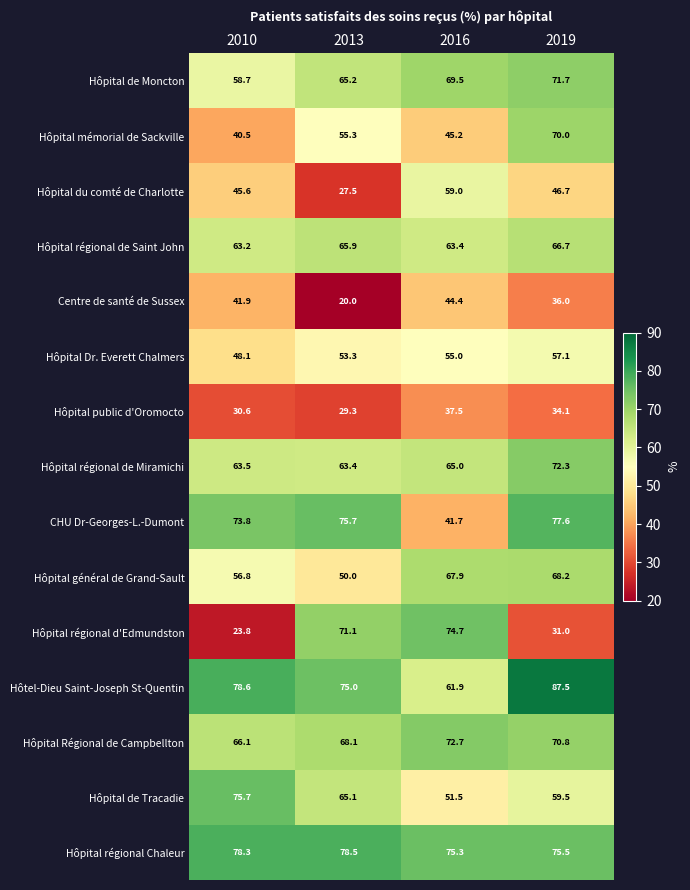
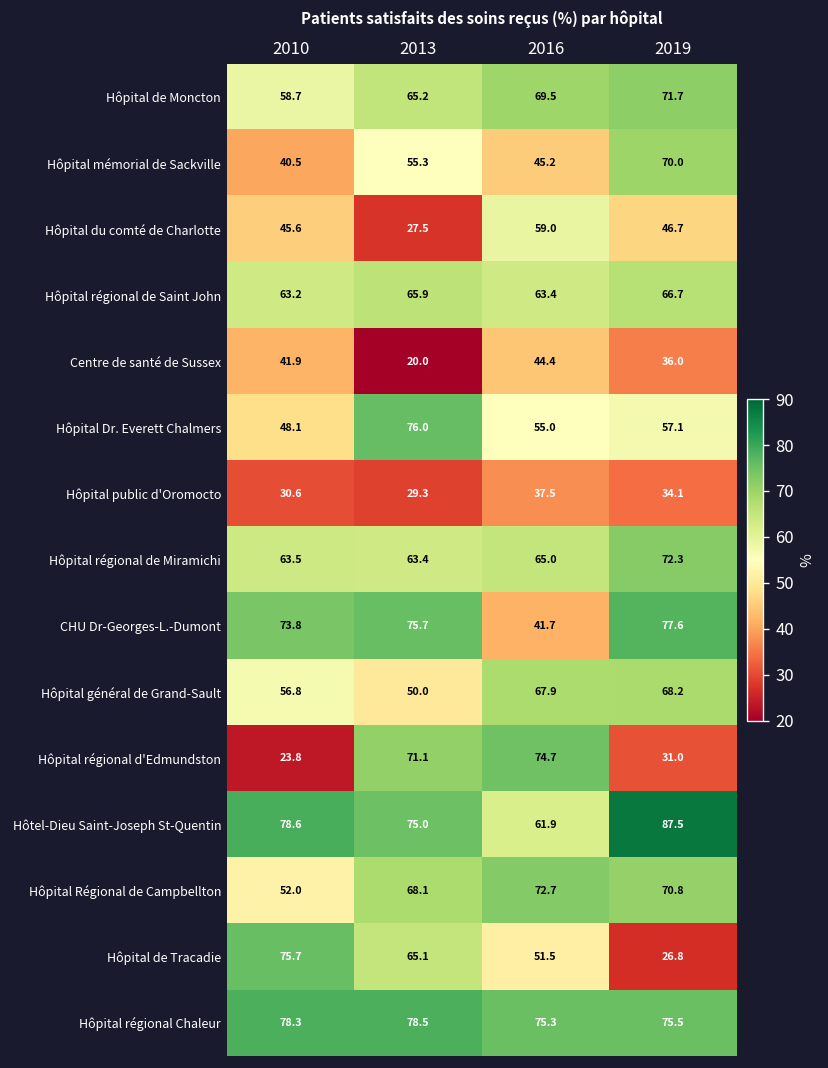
Hôpital Dr. Everett Chalmers, 2013: 53.3 -> 76.0
Hôpital Régional de Campbellton, 2010: 66.1 -> 52.0
Hôpital de Tracadie, 2019: 59.5 -> 26.8
